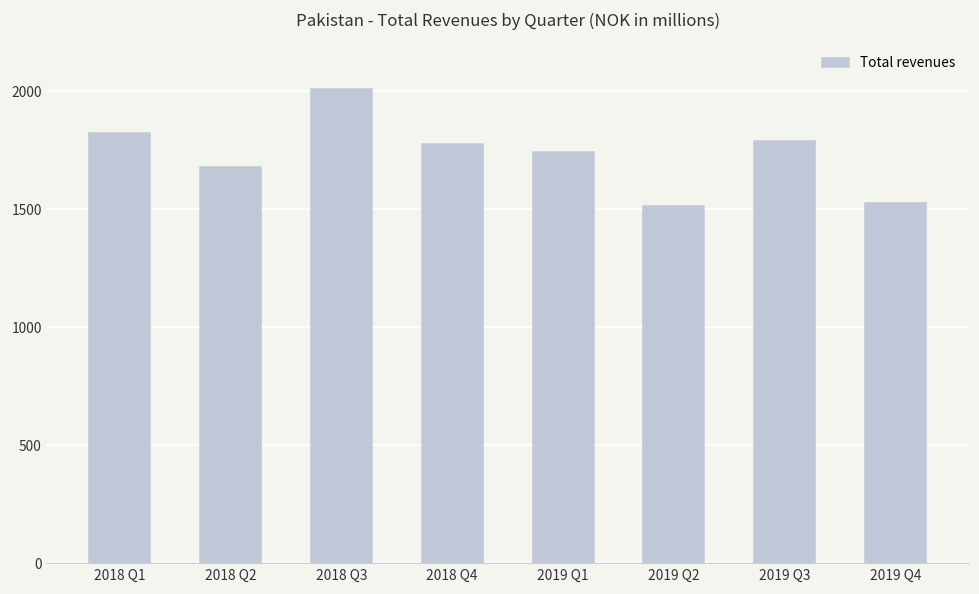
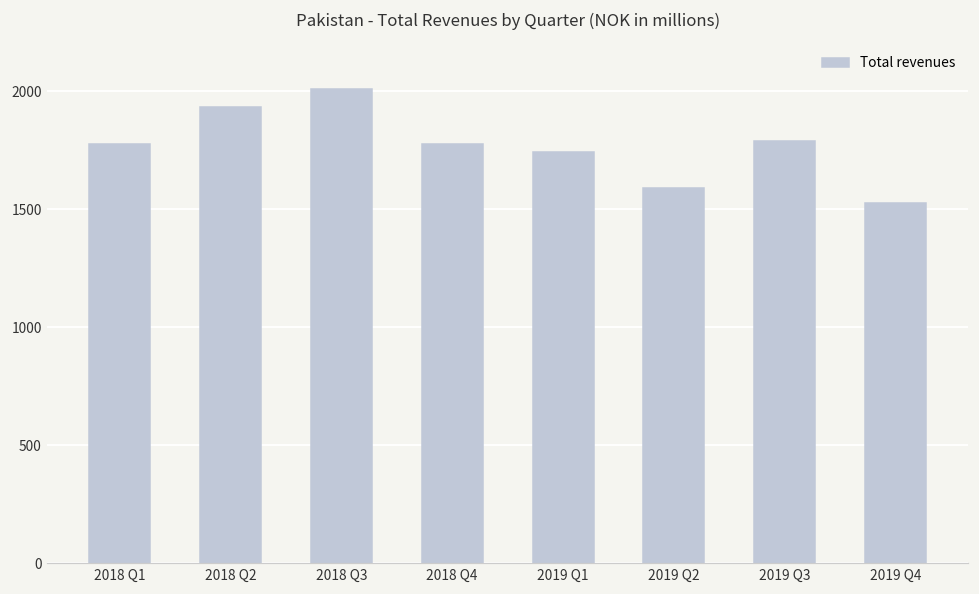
2018 Q1: 1820 -> 1780
2018 Q2: 1680 -> 1930
2019 Q2: 1510 -> 1590
